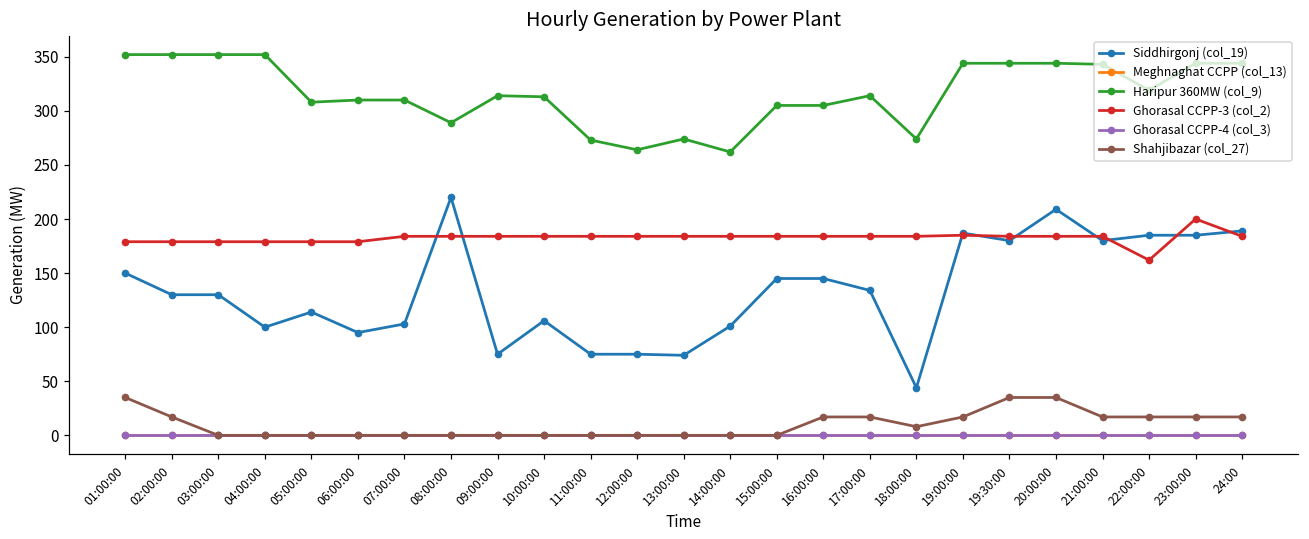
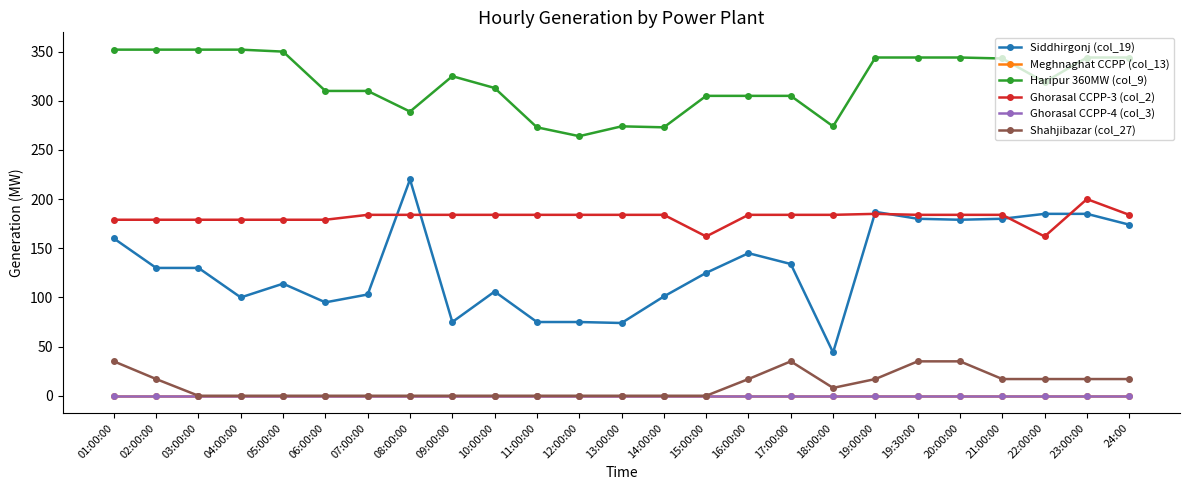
Siddhirgonj (col_19), 01:00:00: 150 -> 160
Haripur 360MW (col_9), 05:00:00: 310 -> 350
Haripur 360MW (col_9), 09:00:00: 310 -> 330
Haripur 360MW (col_9), 14:00:00: 260 -> 270
Siddhirgonj (col_19), 15:00:00: 150 -> 130
Ghorasal CCPP-3 (col_2), 15:00:00: 180 -> 160
Haripur 360MW (col_9), 17:00:00: 314 -> 305
Shahjibazar (col_27), 17:00:00: 20 -> 40
Siddhirgonj (col_19), 20:00:00: 210 -> 180
Siddhirgonj (col_19), 24:00: 190 -> 170
